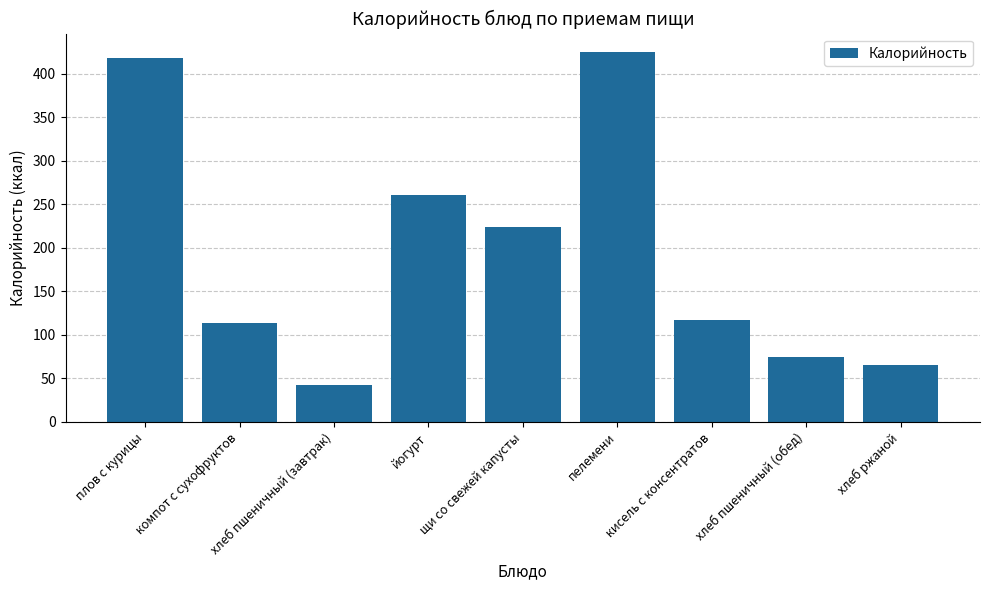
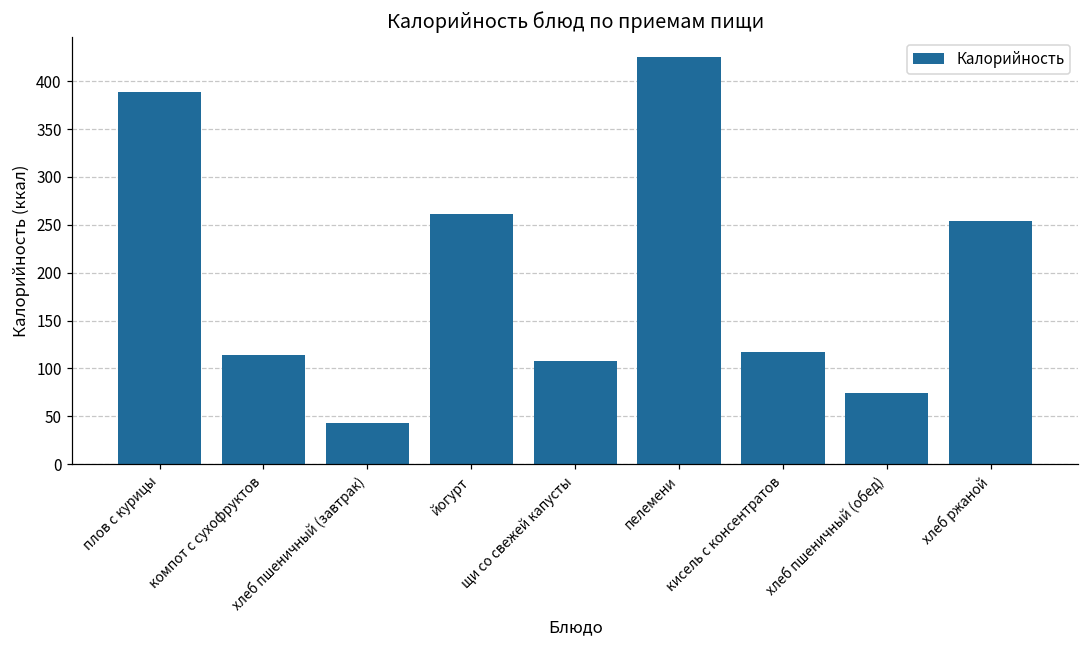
плов с курицы: 420 -> 390
щи со свежей капусты: 220 -> 110
хлеб ржаной: 70 -> 250
